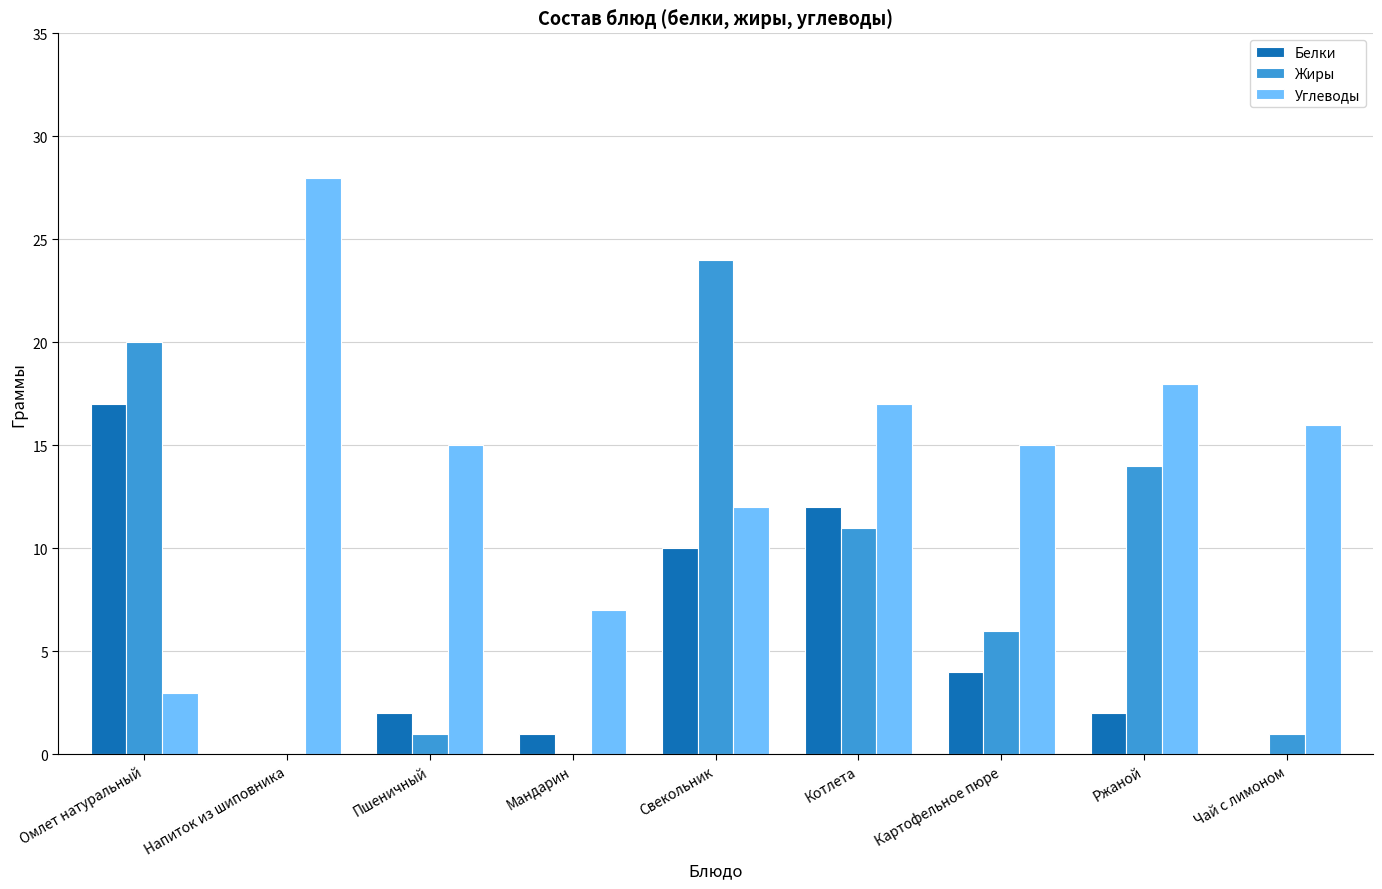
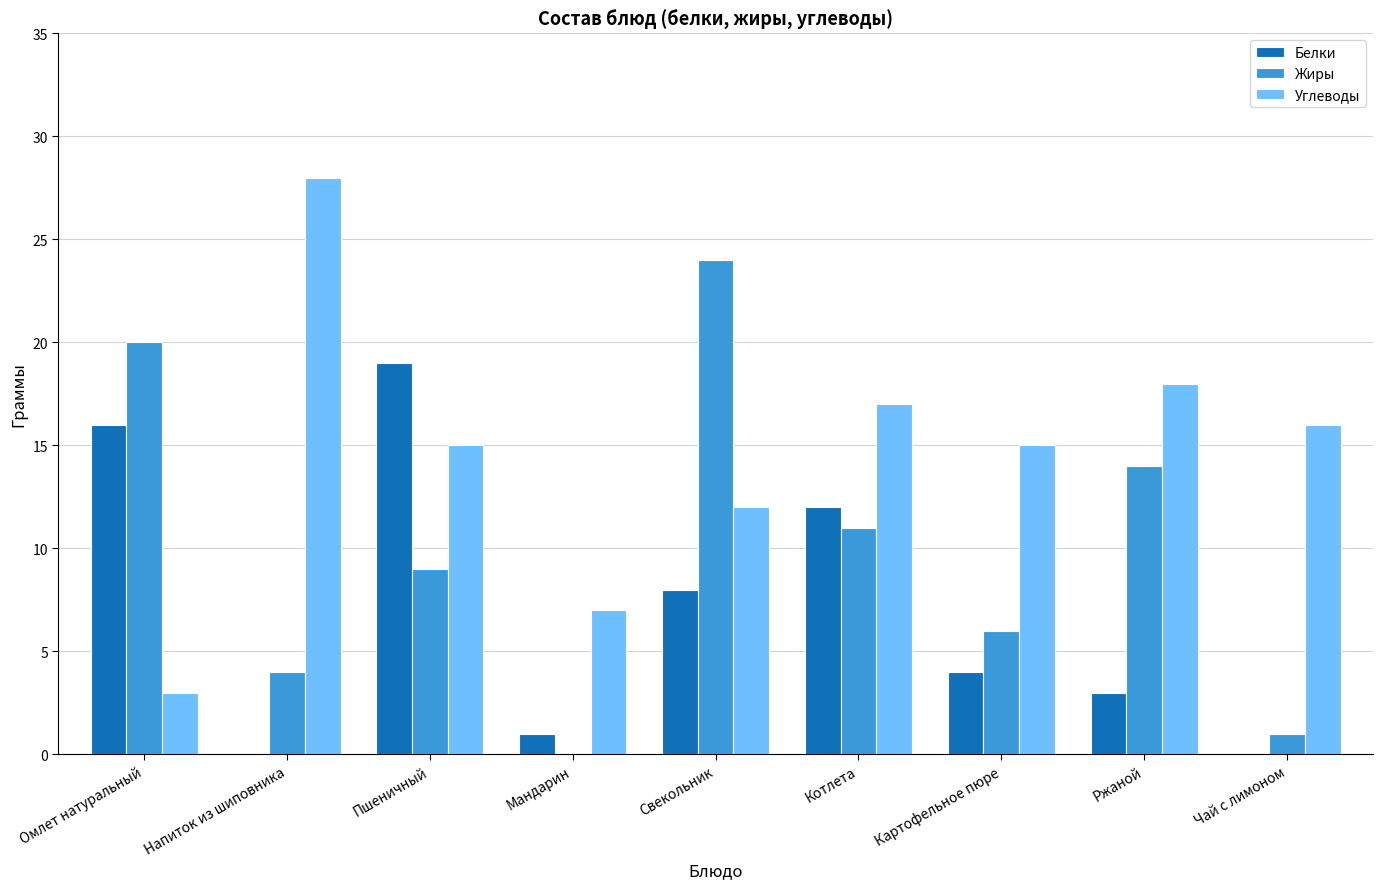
Белки, Омлет натуральный: 17 -> 16
Жиры, Напиток из шиповника: 0 -> 4
Белки, Пшеничный: 2 -> 19
Жиры, Пшеничный: 1 -> 9
Белки, Свекольник: 10 -> 8
Белки, Ржаной: 2 -> 3
